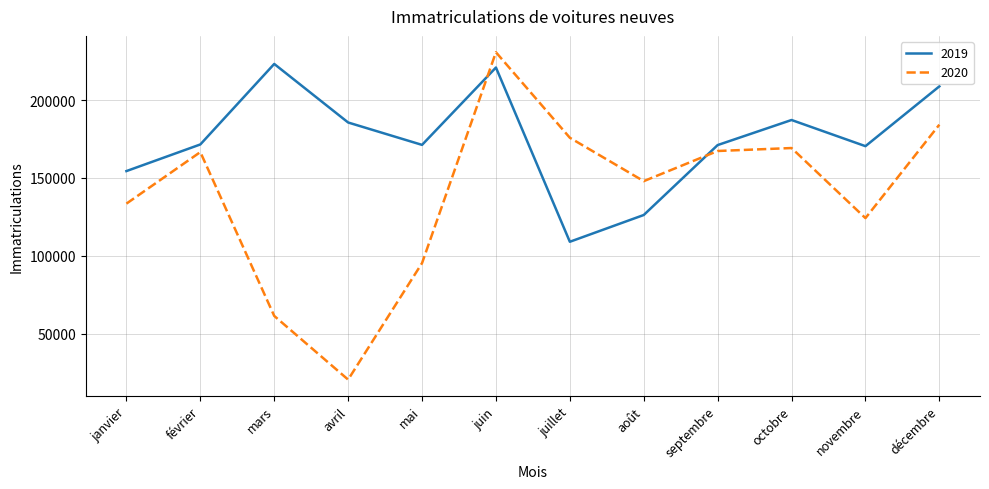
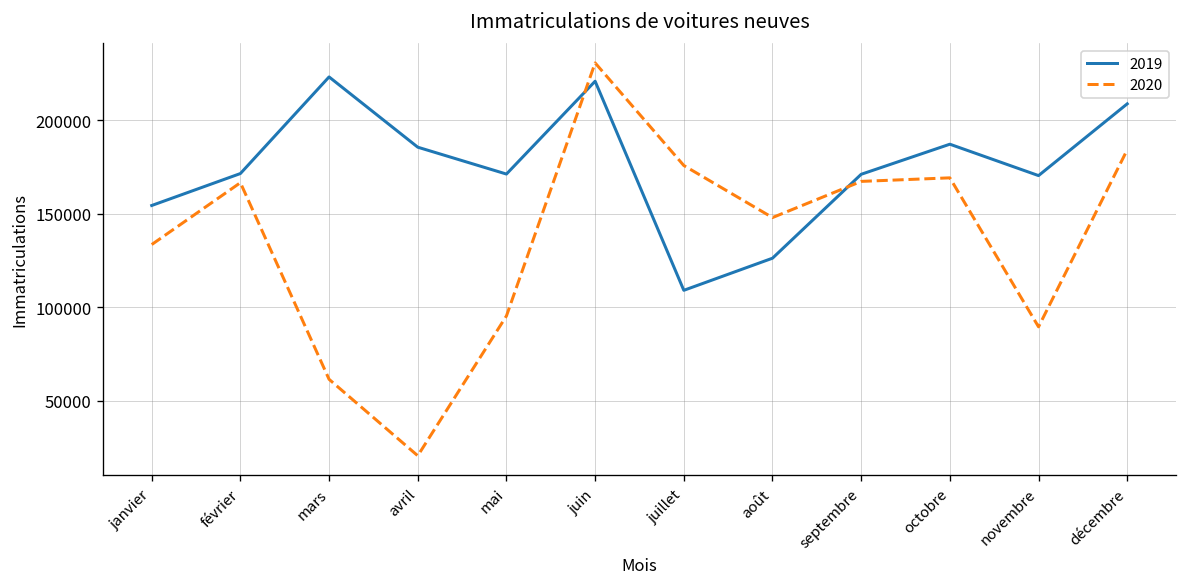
2020, novembre: 124000 -> 89000
